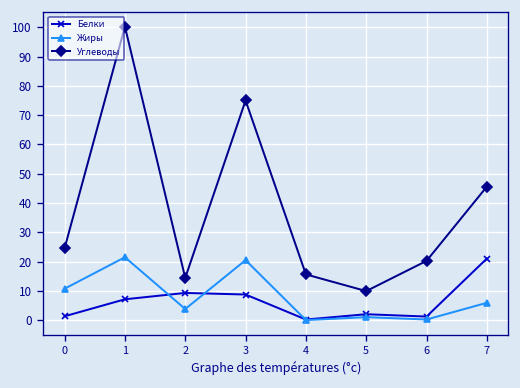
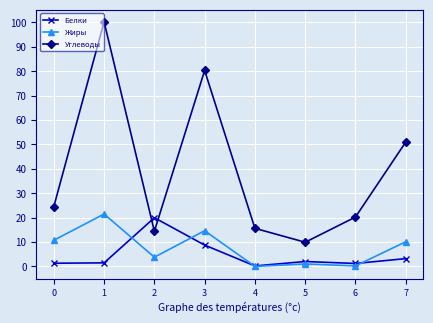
Белки, 1: 7 -> 1
Белки, 2: 9 -> 20
Жиры, 3: 20 -> 15
Углеводы, 3: 75 -> 80
Белки, 7: 21 -> 3
Жиры, 7: 6 -> 10
Углеводы, 7: 46 -> 51
